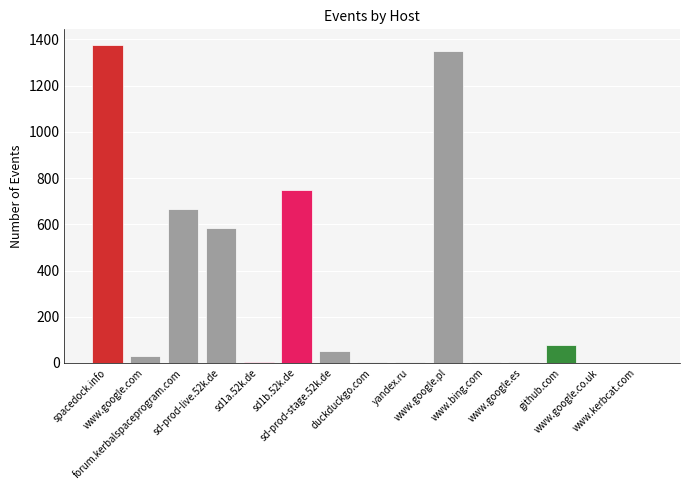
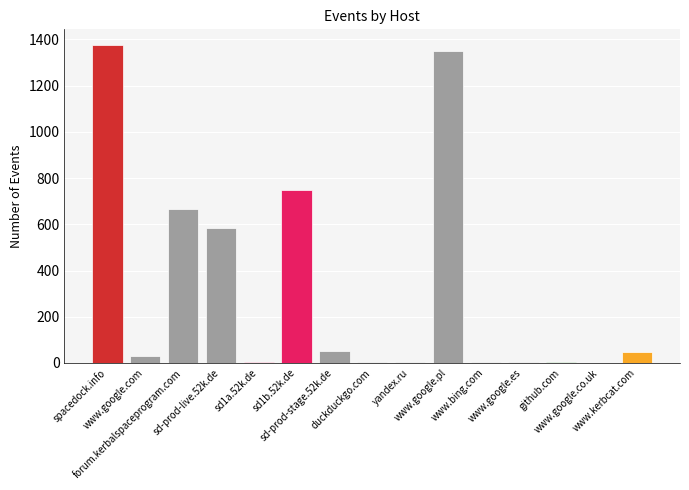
github.com: 80 -> 0
www.kerbcat.com: 0 -> 50
